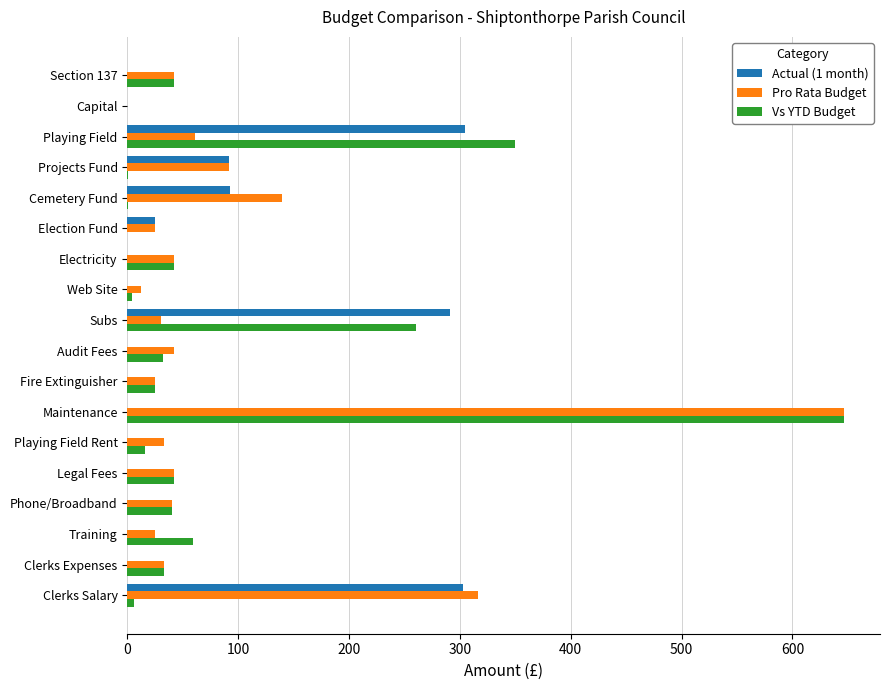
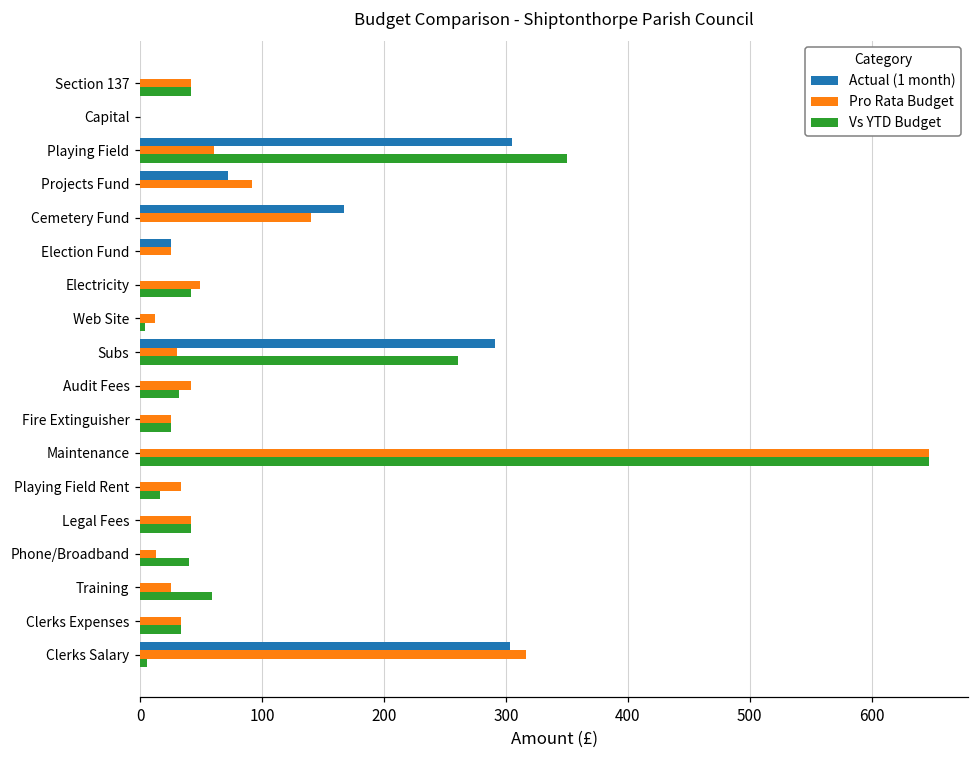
Actual (1 month), Projects Fund: 92 -> 72
Actual (1 month), Cemetery Fund: 93 -> 167
Pro Rata Budget, Electricity: 42 -> 49
Pro Rata Budget, Phone/Broadband: 40 -> 13
